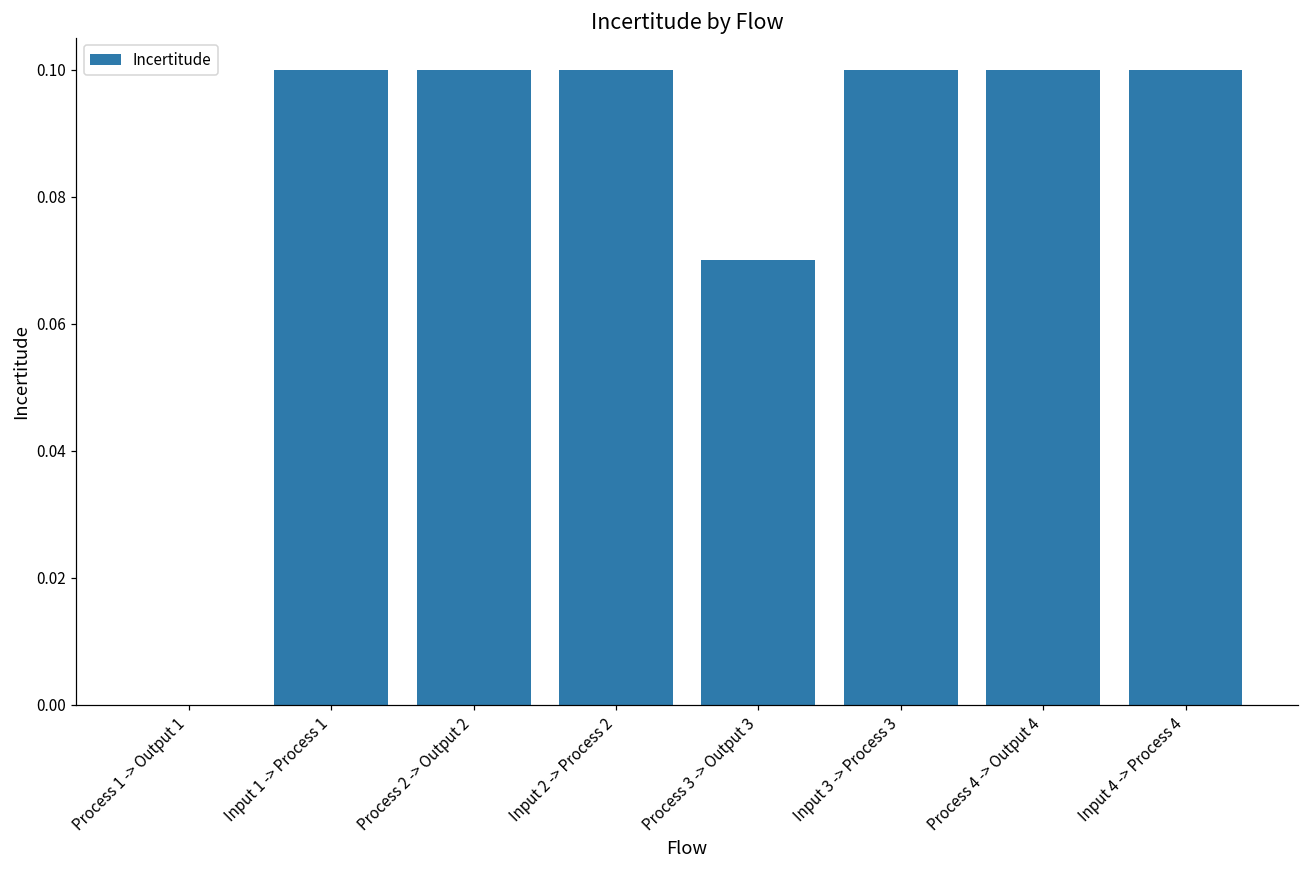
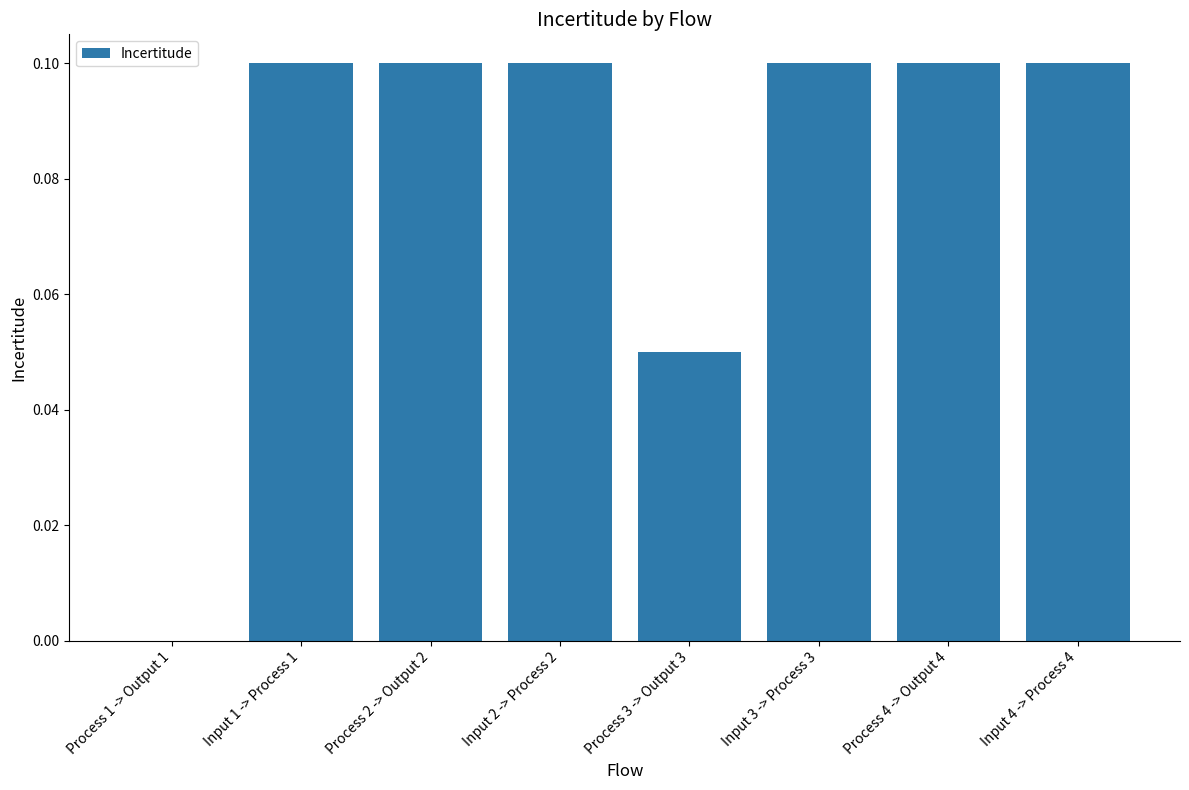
Process 3 -> Output 3: 0.07 -> 0.05
